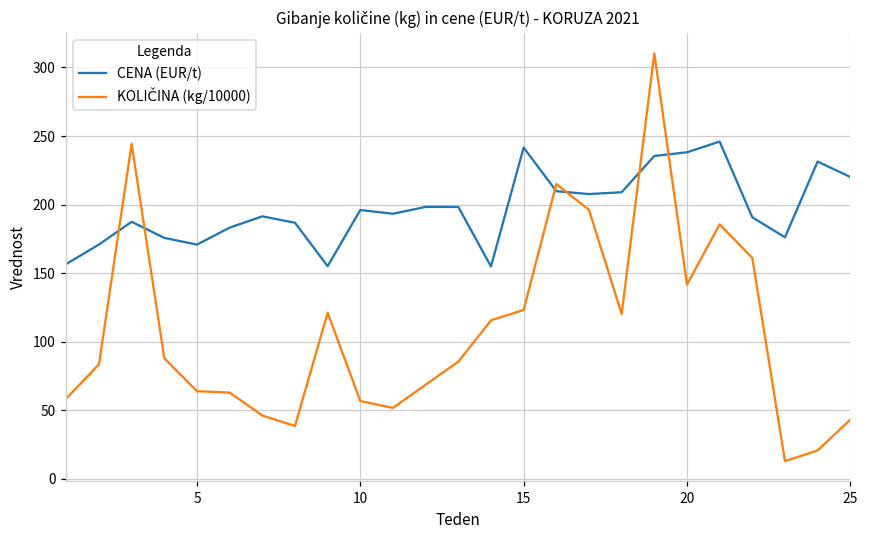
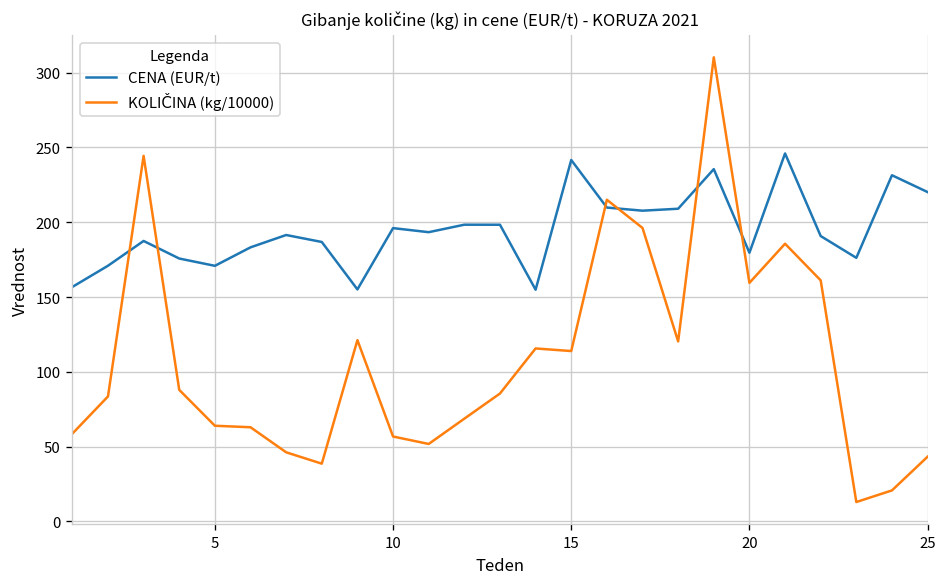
KOLIČINA (kg/10000), 15: 123 -> 114
CENA (EUR/t), 20: 238 -> 180
KOLIČINA (kg/10000), 20: 142 -> 159
